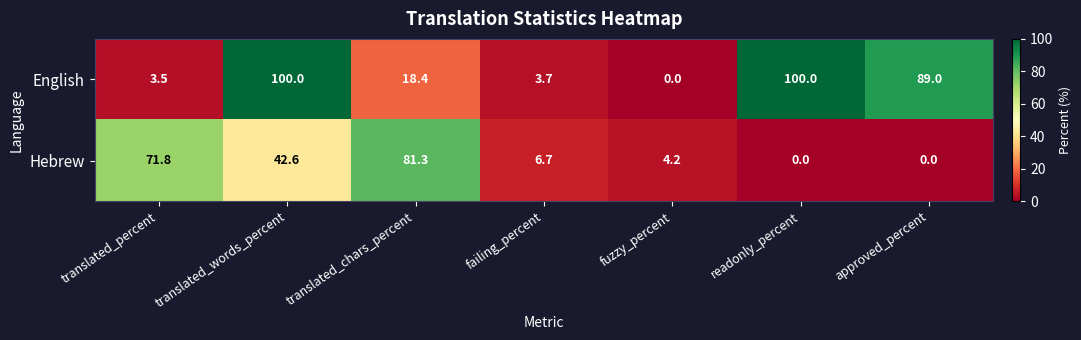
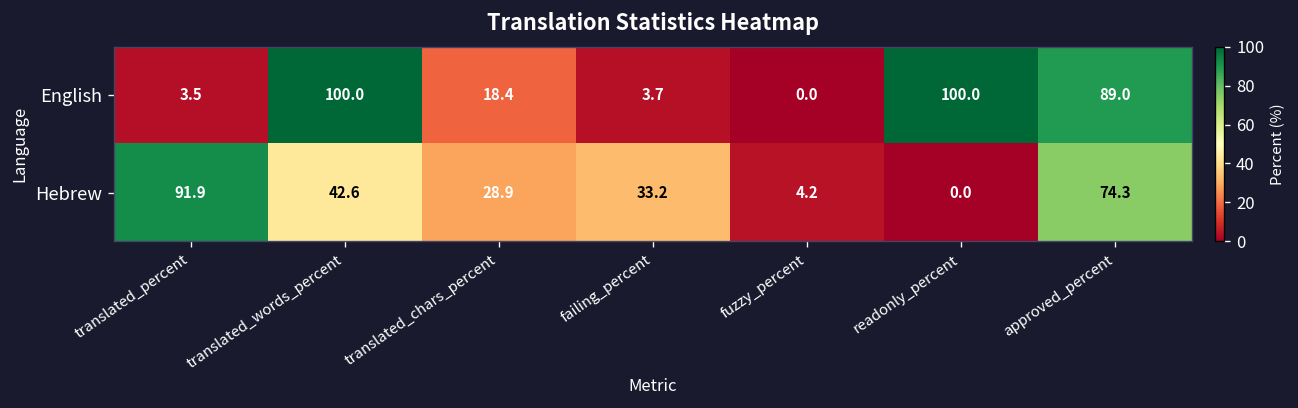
Hebrew, translated_percent: 71.8 -> 91.9
Hebrew, translated_chars_percent: 81.3 -> 28.9
Hebrew, failing_percent: 6.7 -> 33.2
Hebrew, approved_percent: 0.0 -> 74.3
